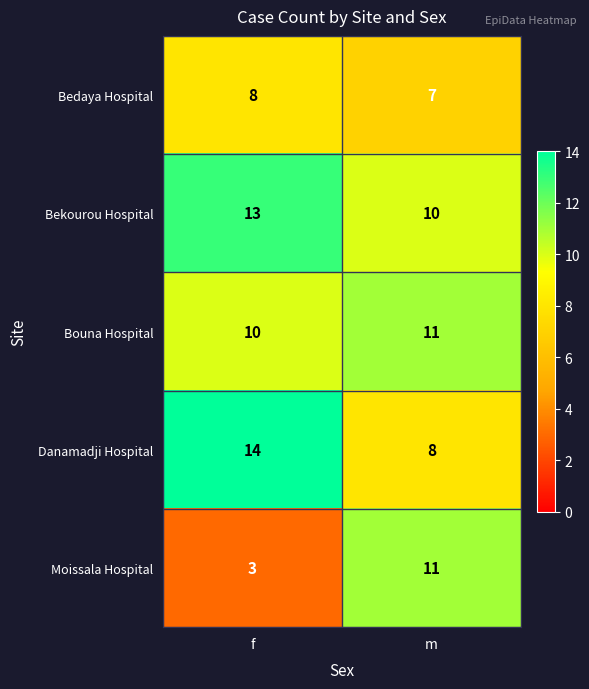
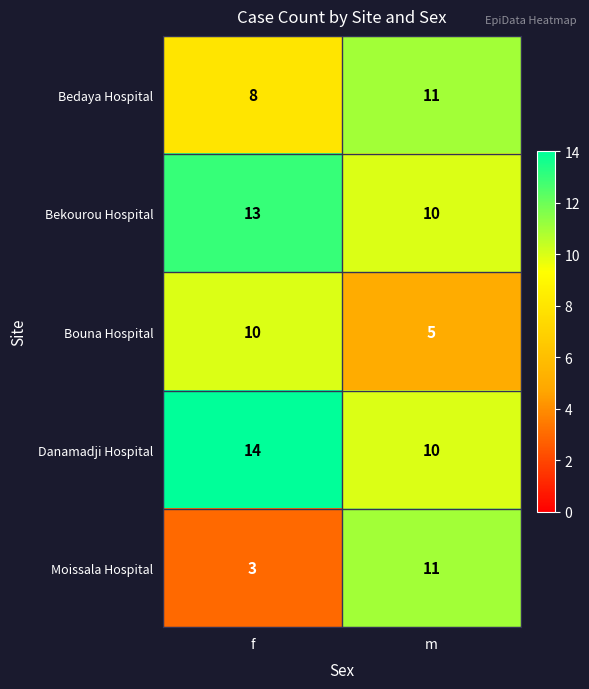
Bedaya Hospital, m: 7 -> 11
Bouna Hospital, m: 11 -> 5
Danamadji Hospital, m: 8 -> 10
